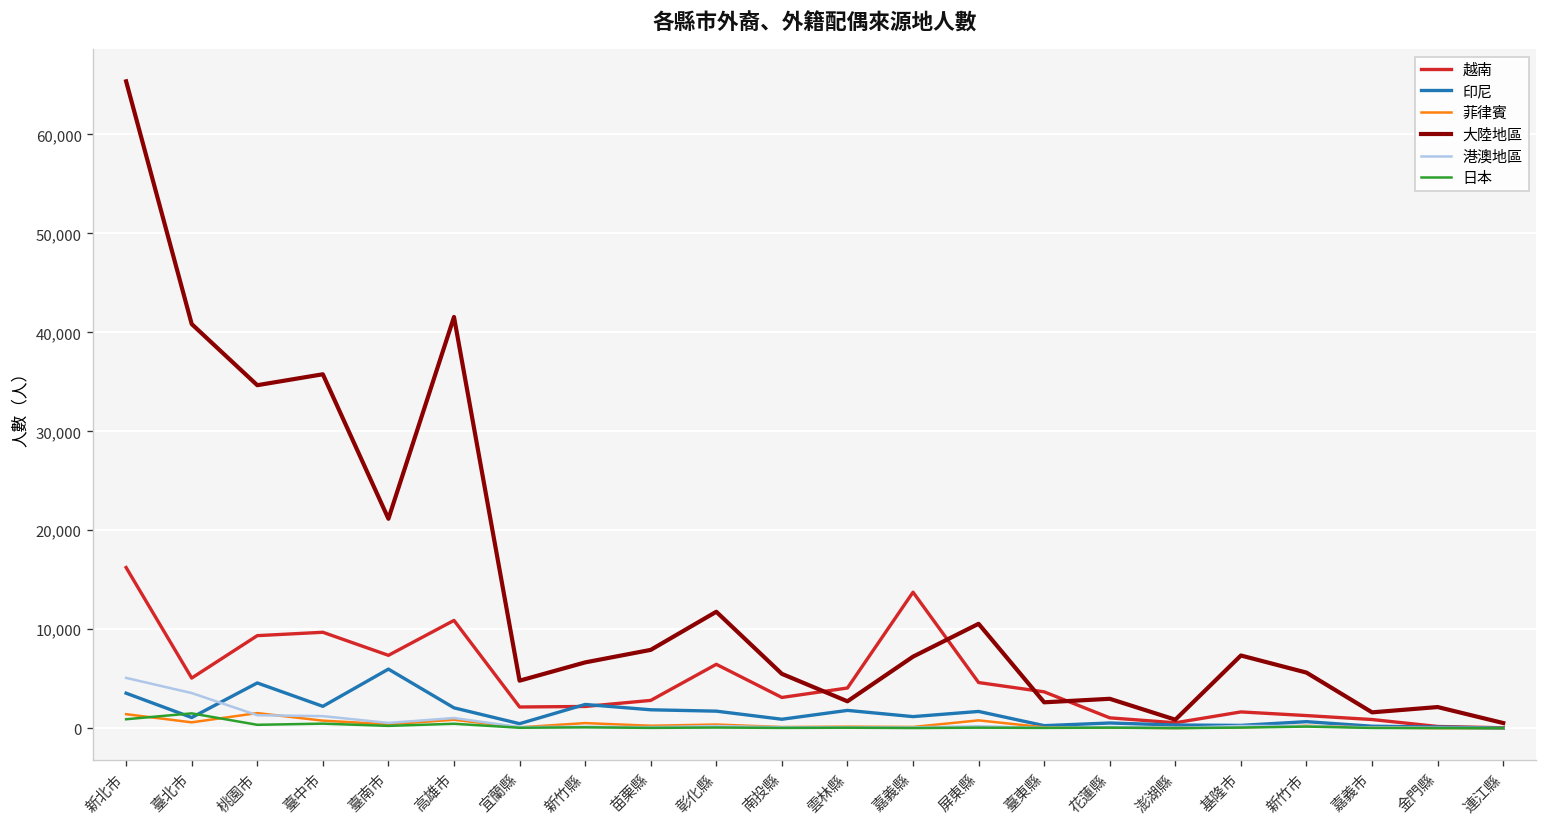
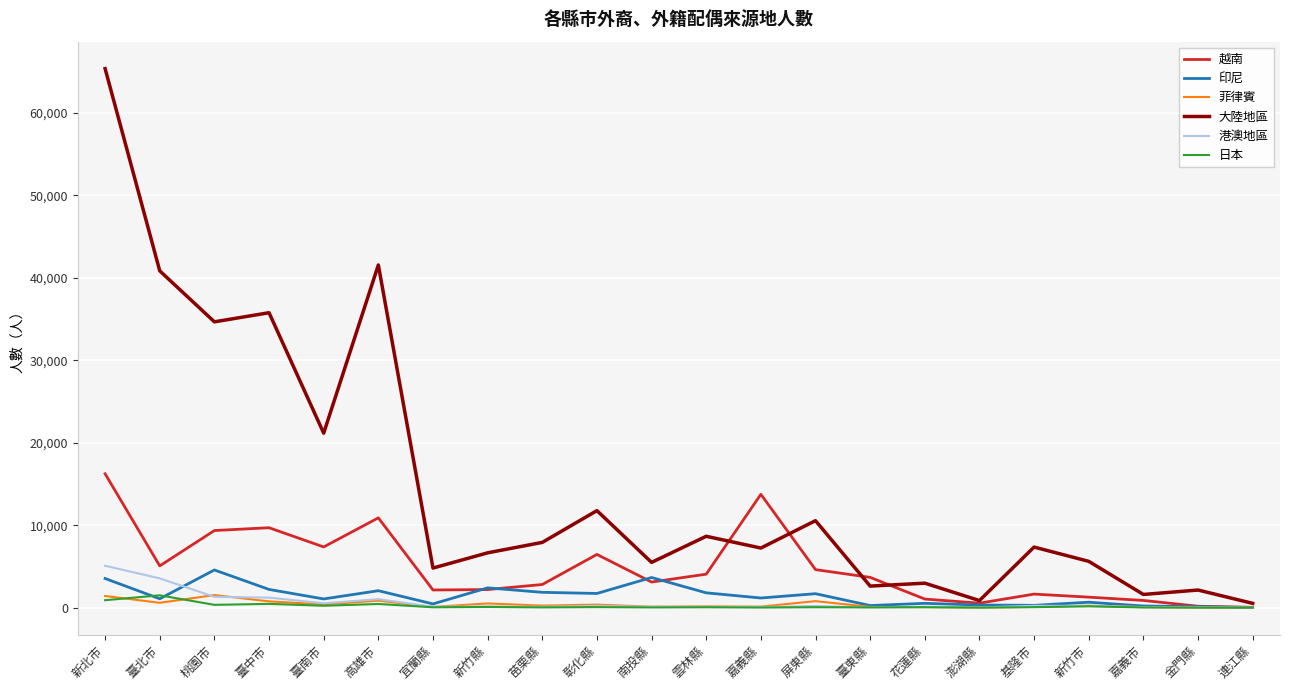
印尼, 臺南市: 6,000 -> 1,000
印尼, 南投縣: 1,000 -> 4,000
大陸地區, 雲林縣: 3,000 -> 9,000
